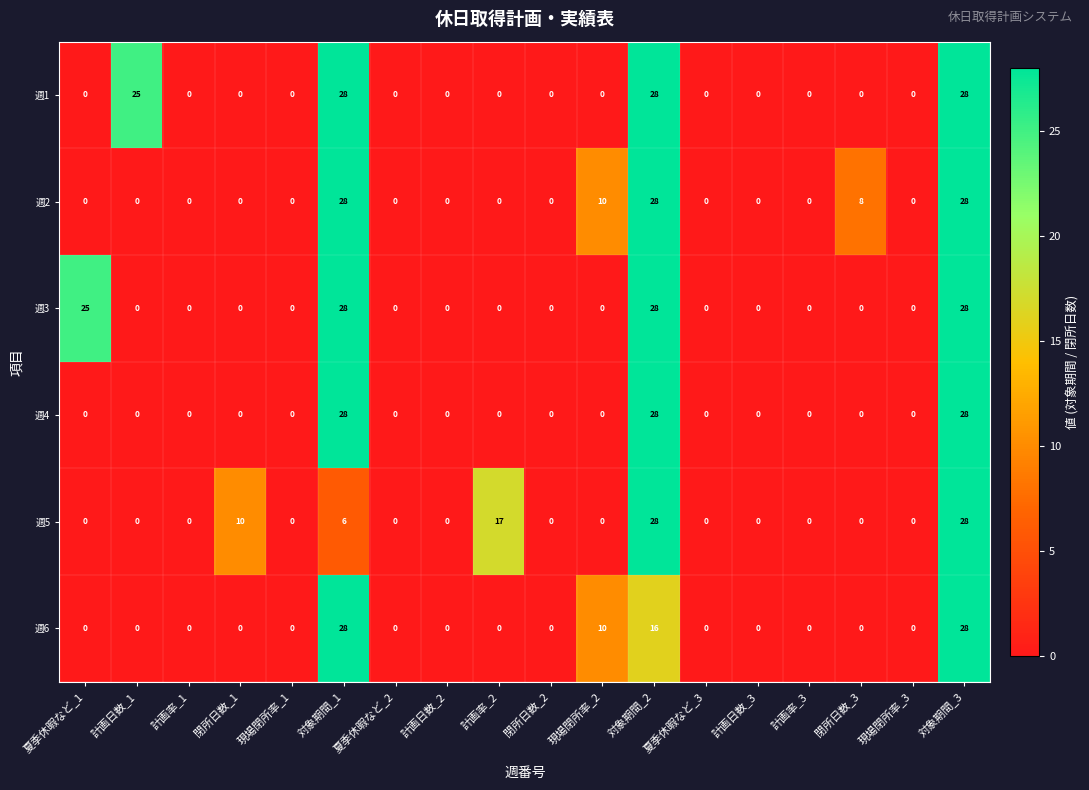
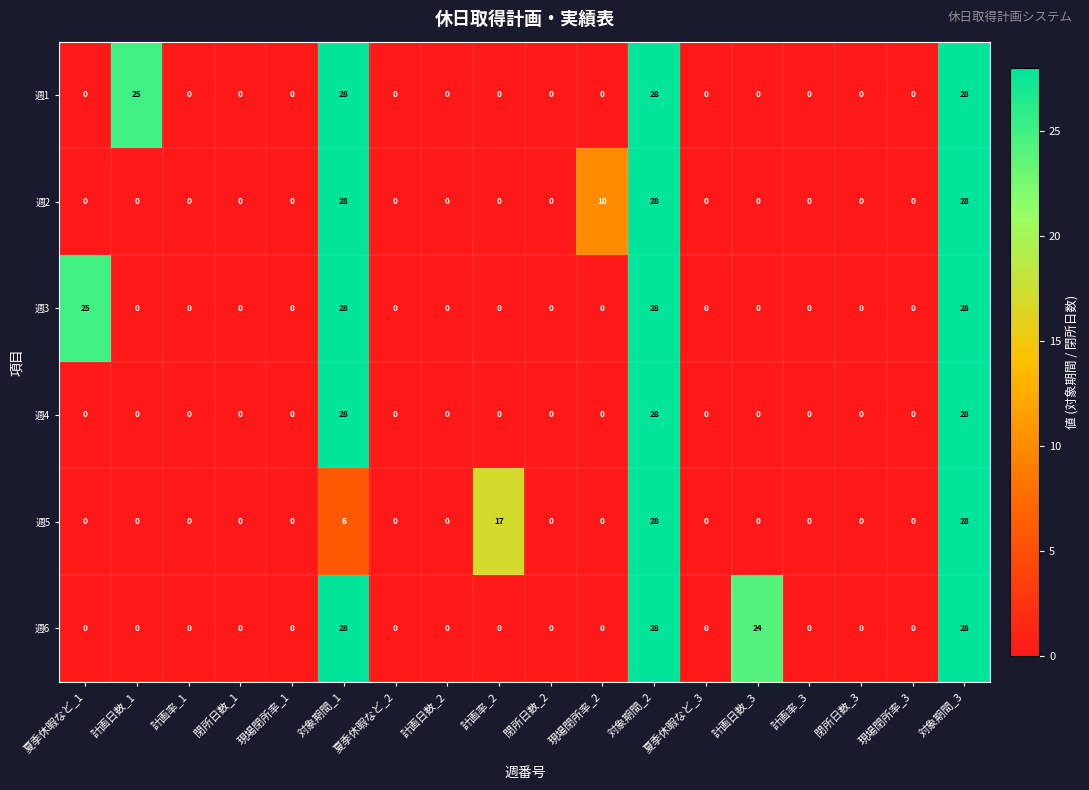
週2, 閉所日数_3: 8 -> 0
週5, 閉所日数_1: 10 -> 0
週6, 現場閉所率_2: 10 -> 0
週6, 対象期間_2: 16 -> 28
週6, 計画日数_3: 0 -> 24
